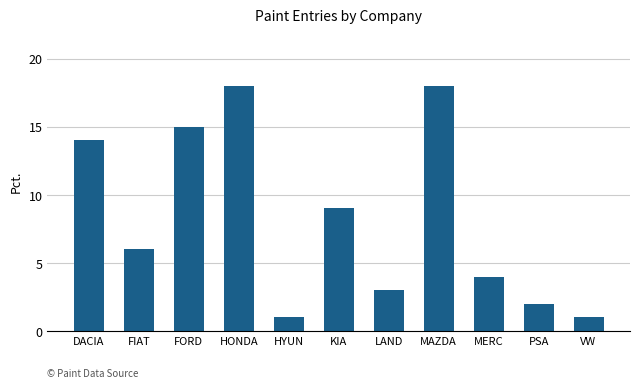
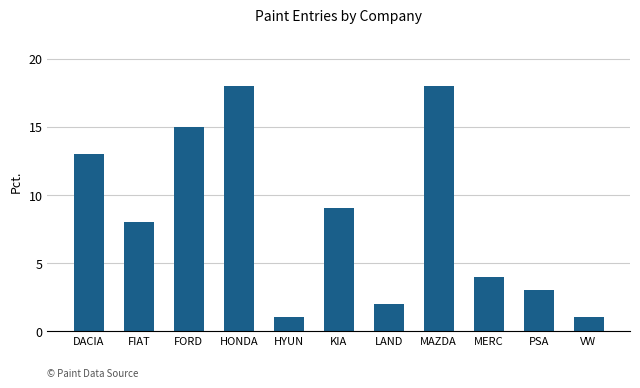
DACIA: 14 -> 13
FIAT: 6 -> 8
LAND: 3 -> 2
PSA: 2 -> 3
